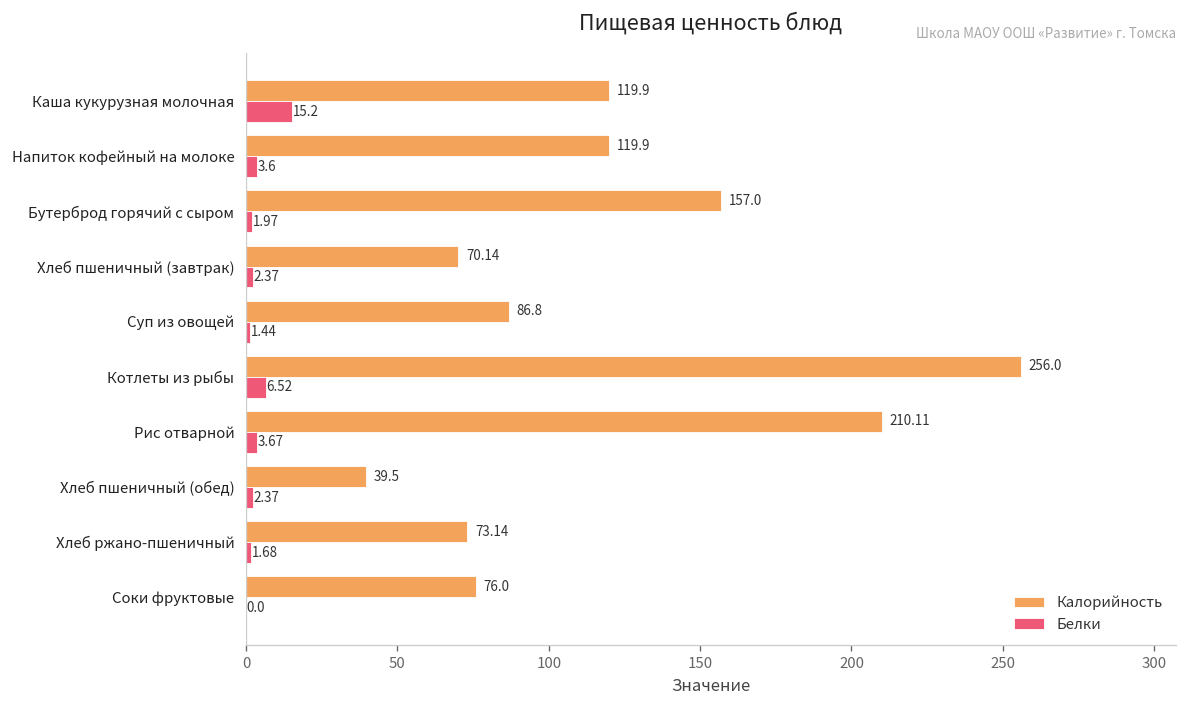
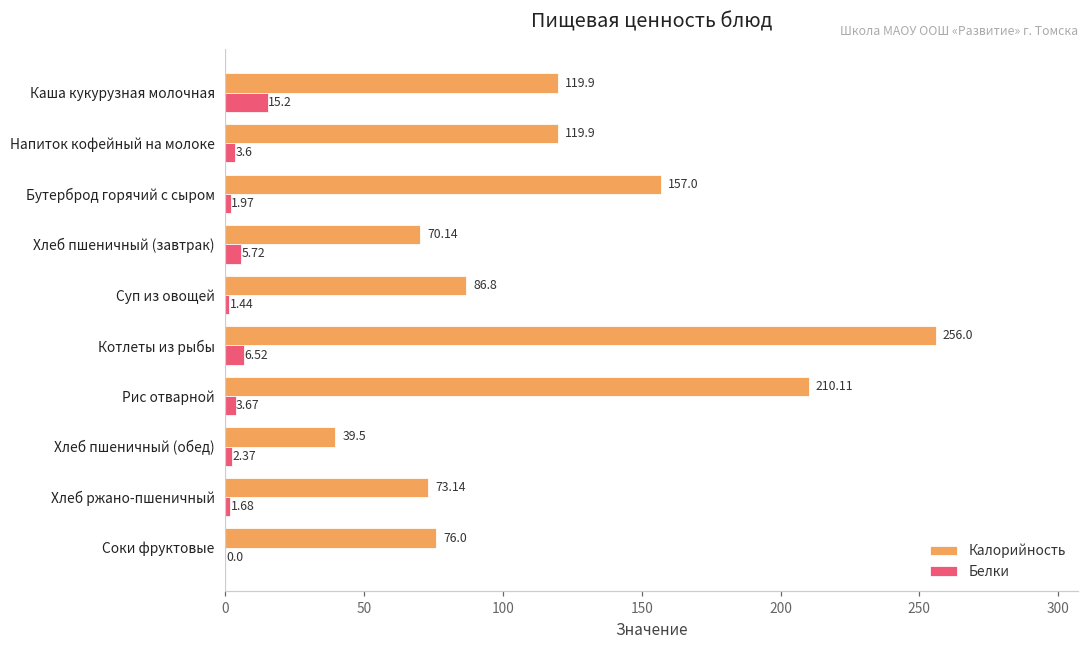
Белки, Хлеб пшеничный (завтрак): 2.37 -> 5.72
